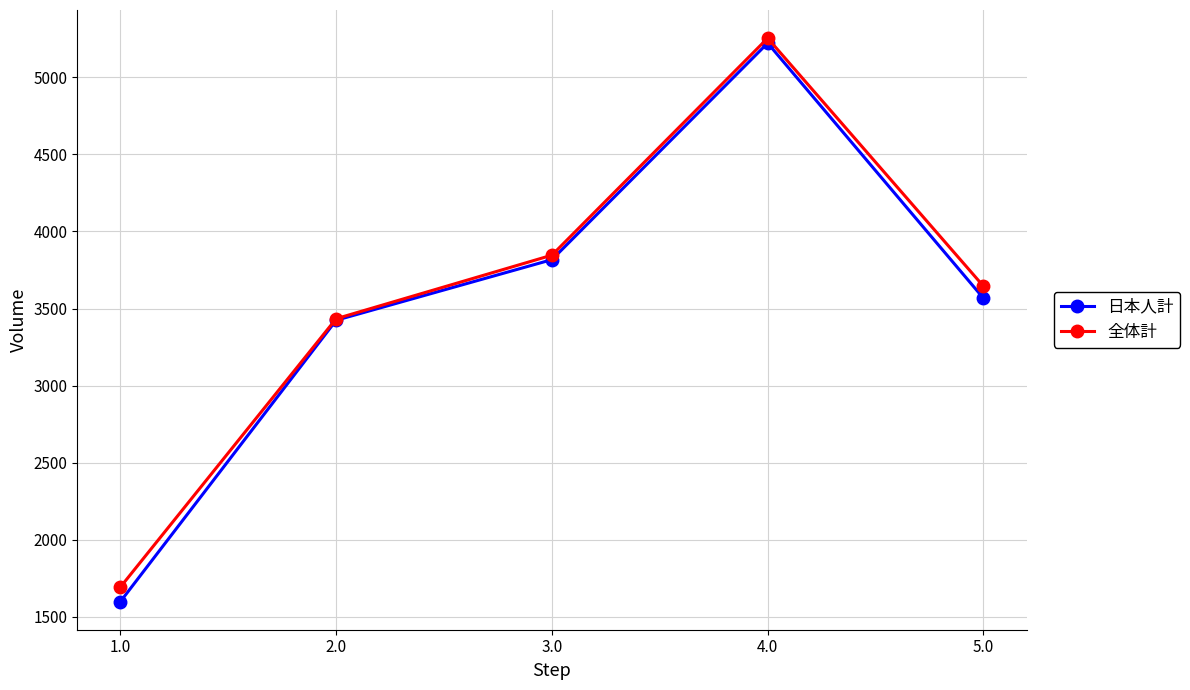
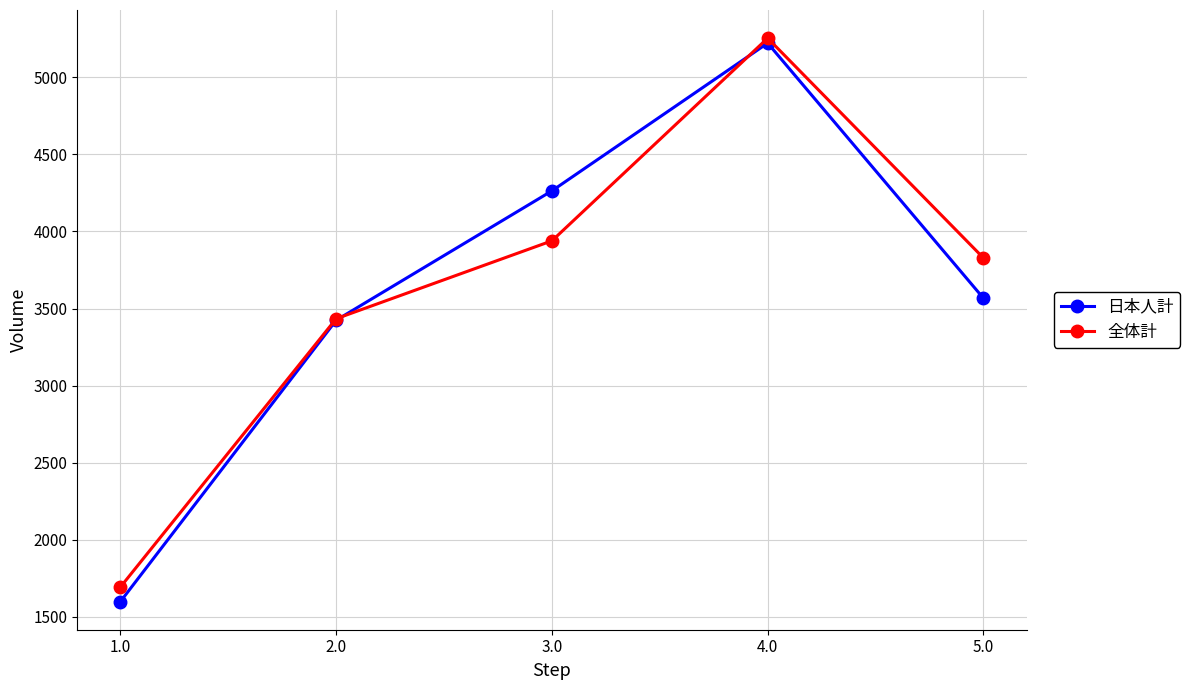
日本人計, 3.0: 3820 -> 4260
全体計, 3.0: 3850 -> 3940
全体計, 5.0: 3650 -> 3830
